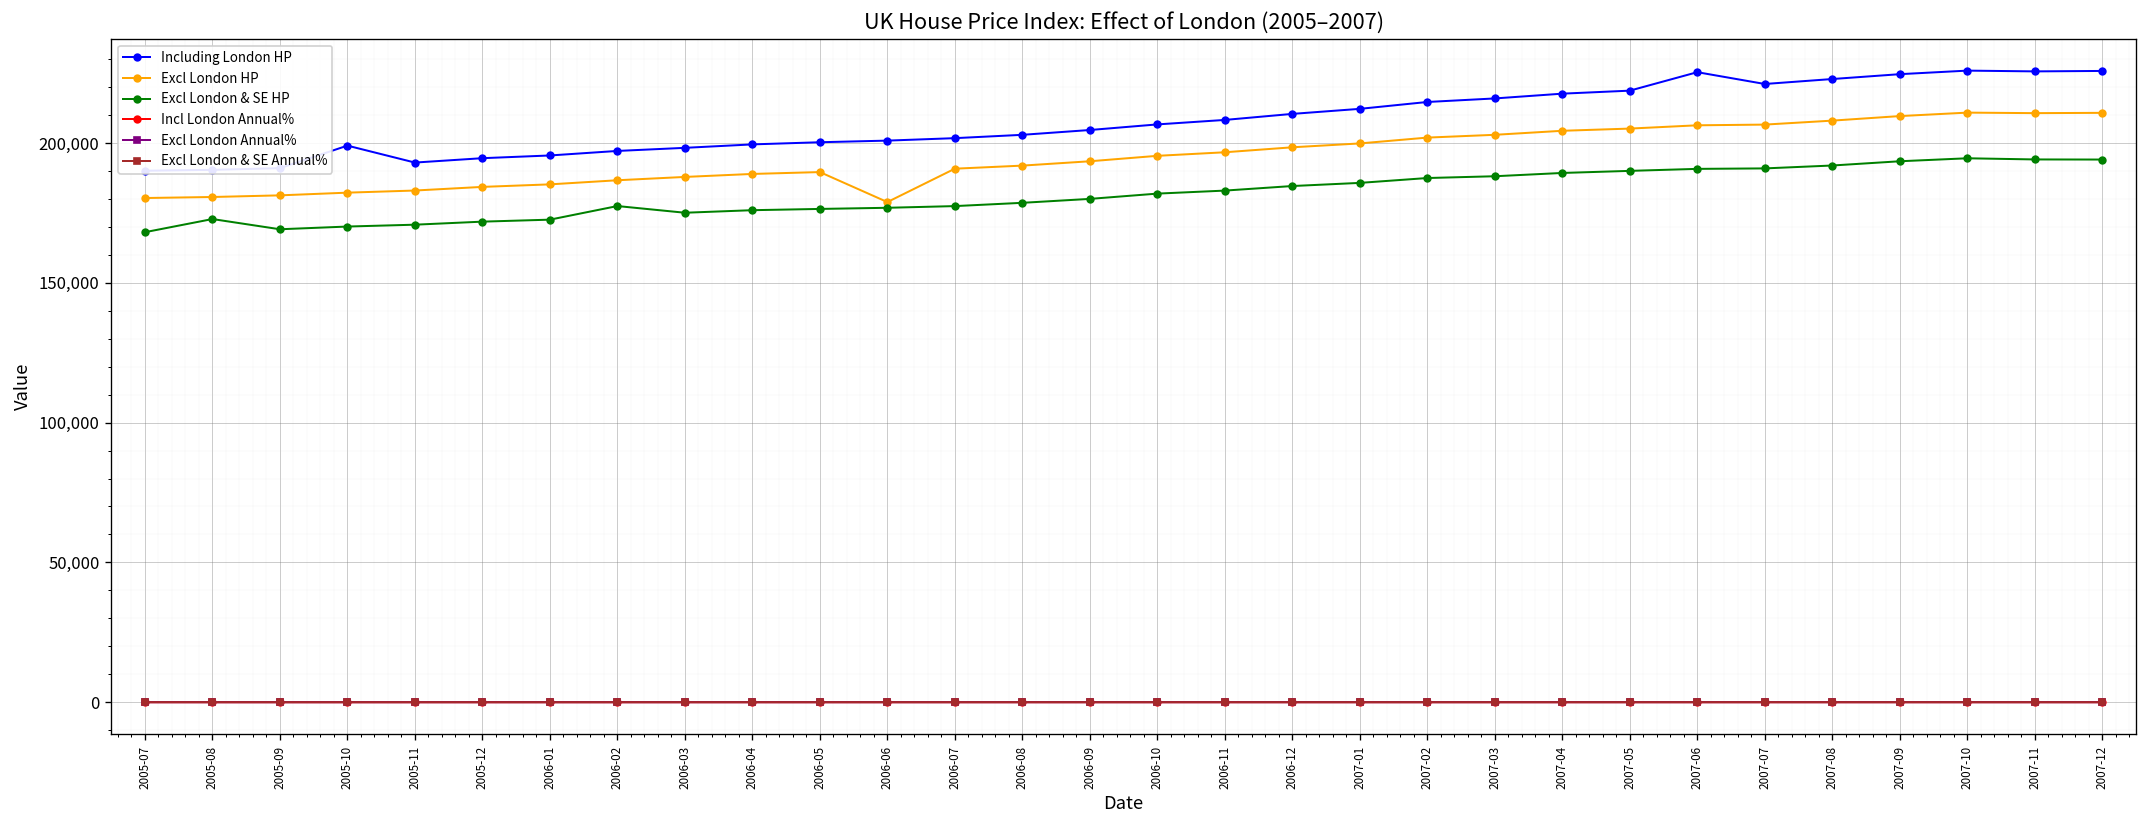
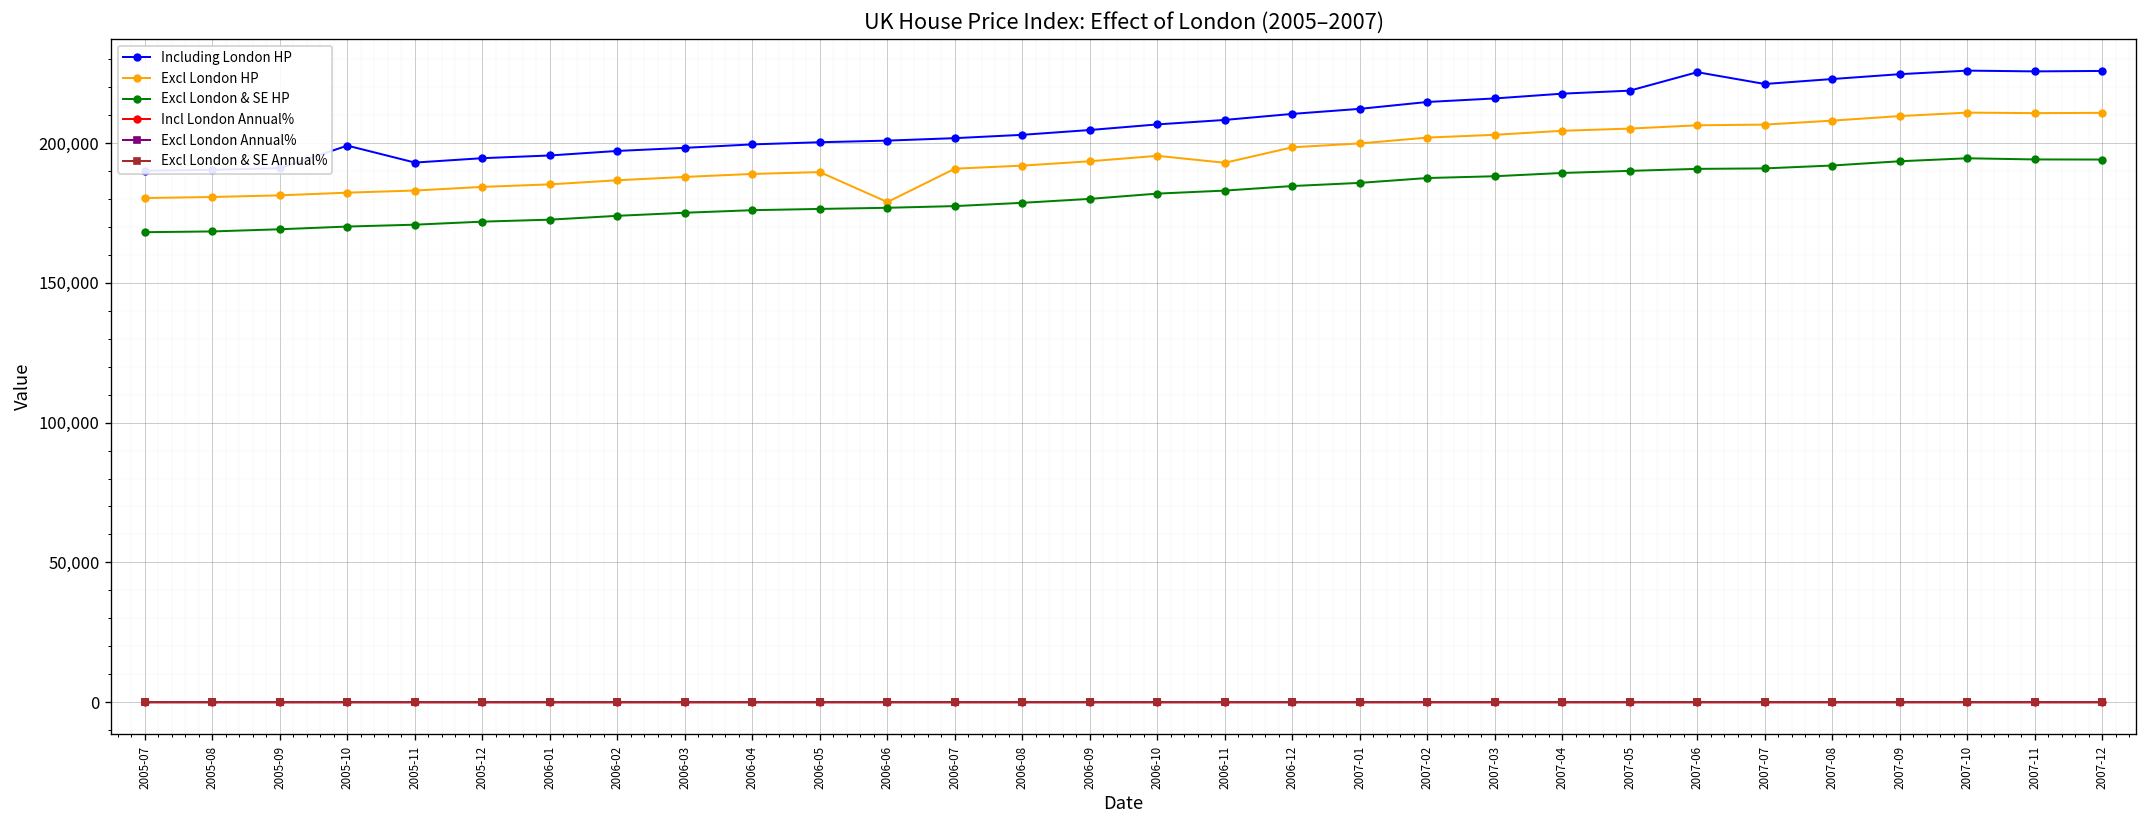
Excl London & SE HP, 2005-08: 173,000 -> 168,000
Excl London & SE HP, 2006-02: 177,000 -> 174,000
Excl London HP, 2006-11: 197,000 -> 193,000
